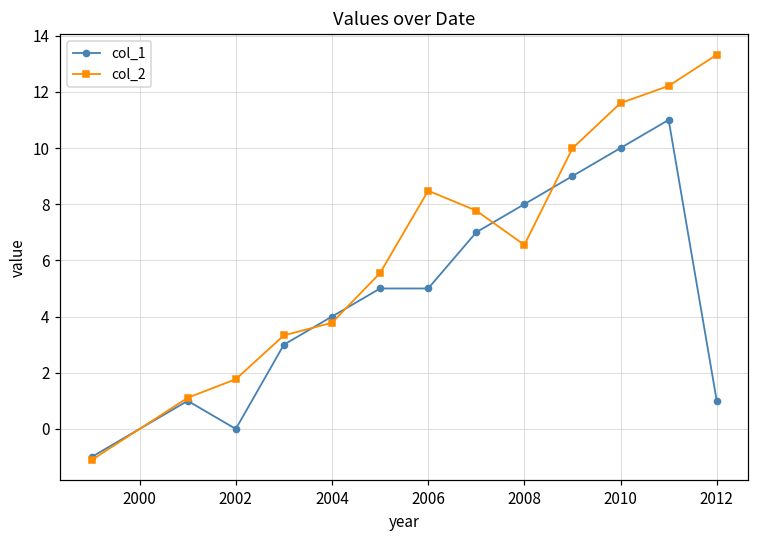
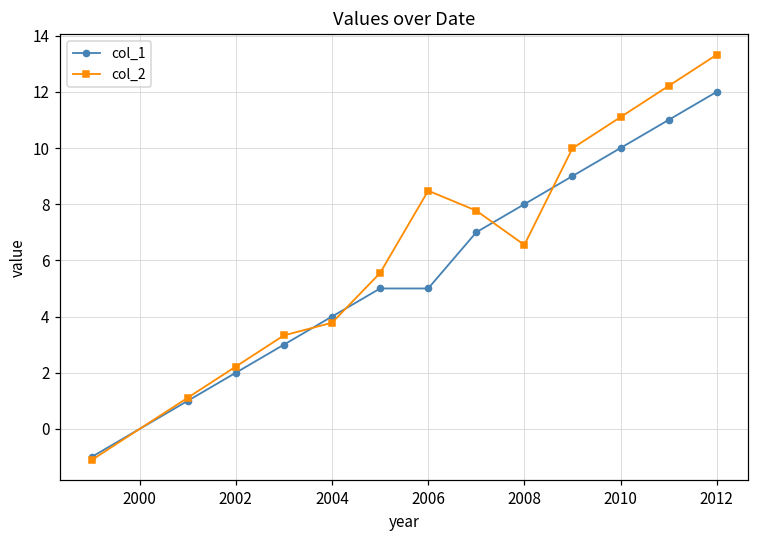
col_1, 2002: 0 -> 2
col_2, 2002: 1.8 -> 2.2
col_2, 2010: 11.6 -> 11.1
col_1, 2012: 1 -> 12
